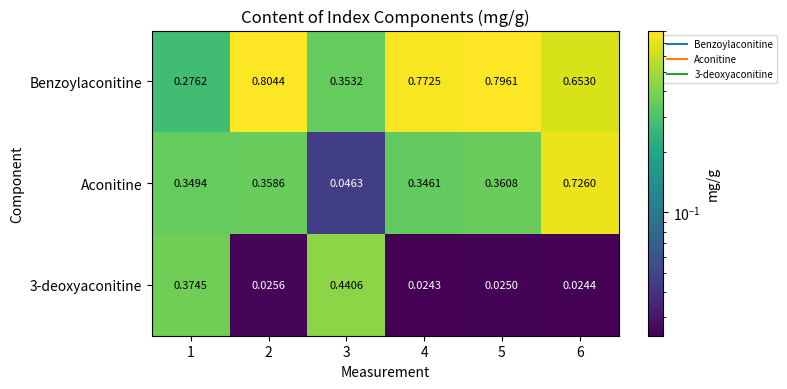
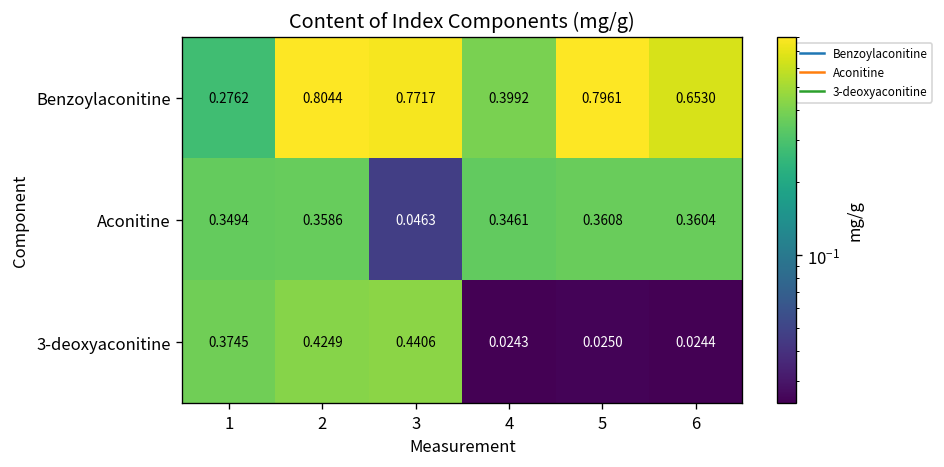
Benzoylaconitine, 3: 0.3532 -> 0.7717
Benzoylaconitine, 4: 0.7725 -> 0.3992
Aconitine, 6: 0.7260 -> 0.3604
3-deoxyaconitine, 2: 0.0256 -> 0.4249
